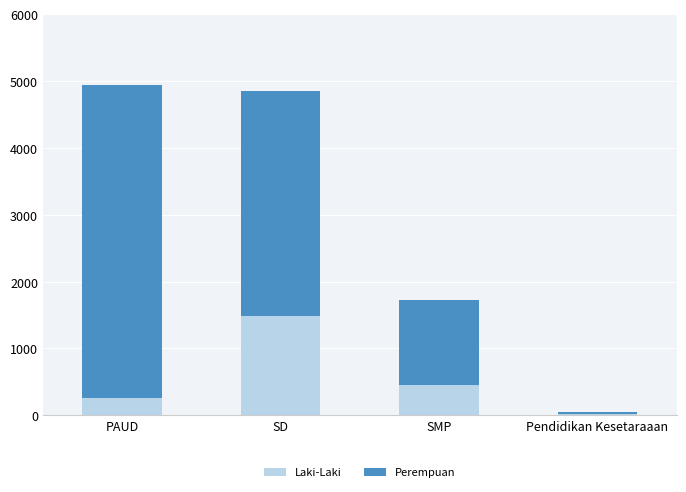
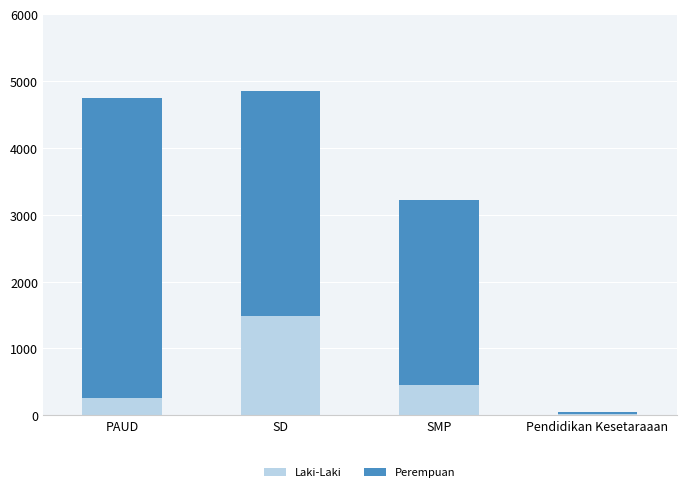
Perempuan, PAUD: 4700 -> 4500
Perempuan, SMP: 1300 -> 2800
